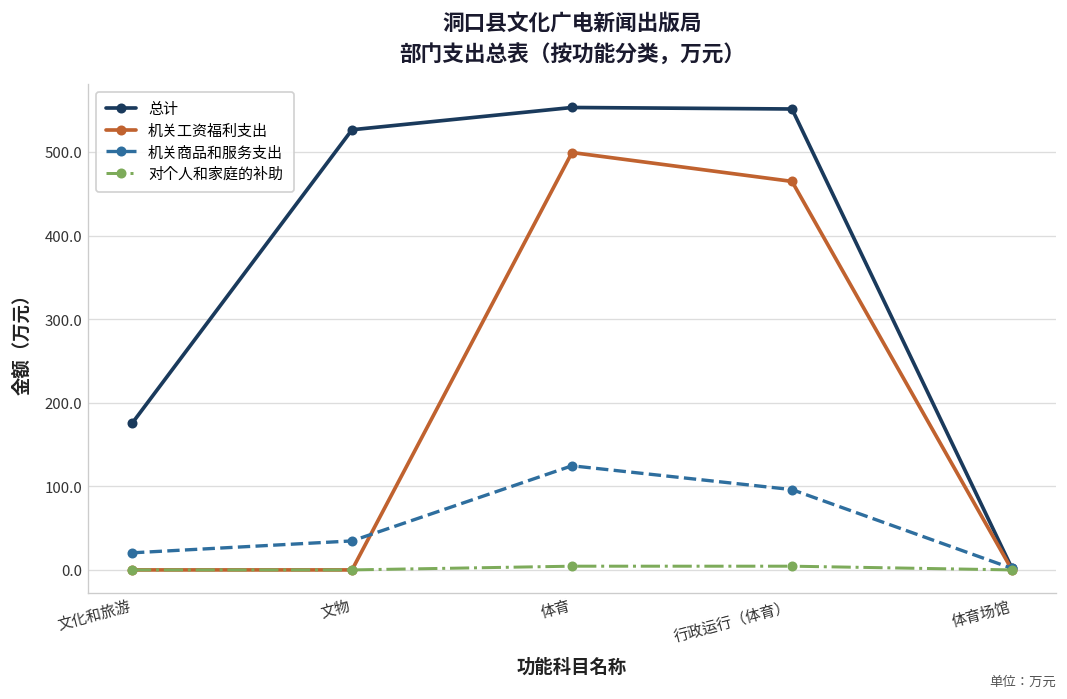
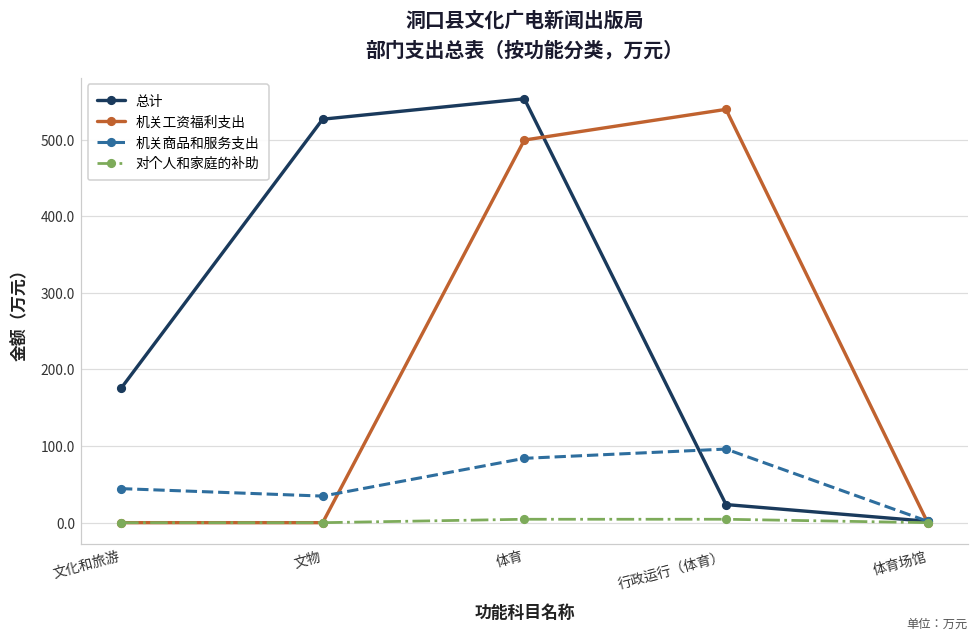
机关商品和服务支出, 文化和旅游: 20 -> 40
机关商品和服务支出, 体育: 120 -> 80
总计, 行政运行（体育）: 550 -> 20
机关工资福利支出, 行政运行（体育）: 460 -> 540
